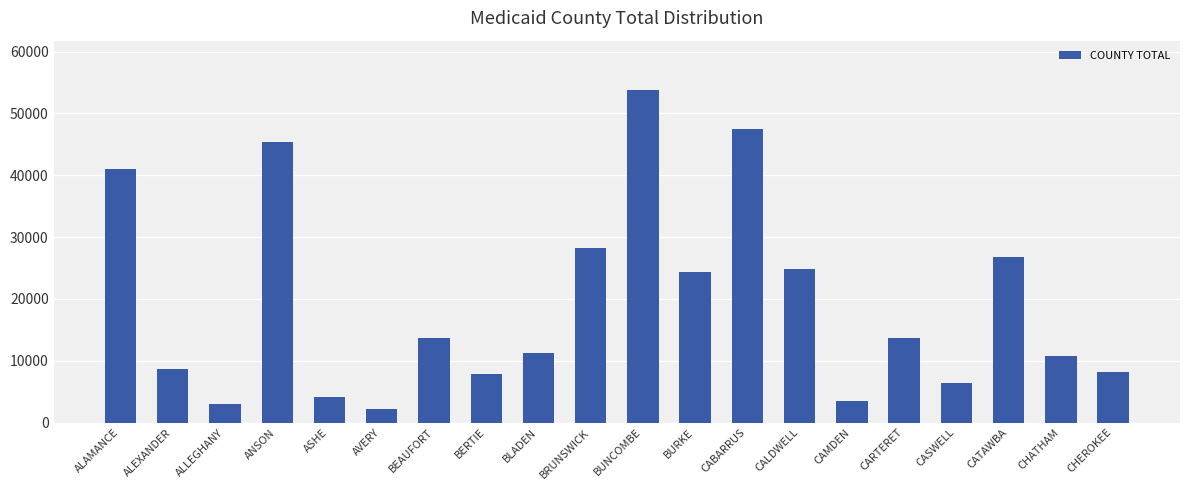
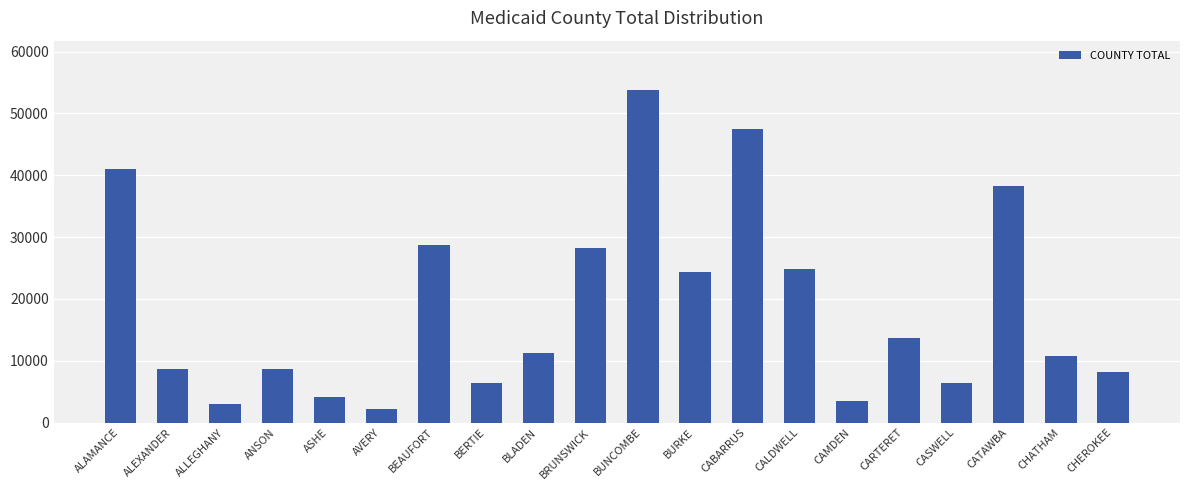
ANSON: 45000 -> 9000
BEAUFORT: 14000 -> 29000
BERTIE: 8000 -> 6000
CATAWBA: 27000 -> 38000
